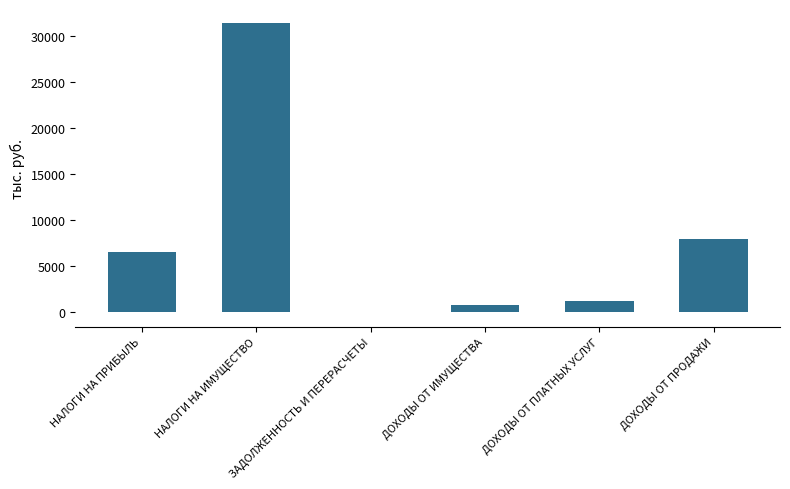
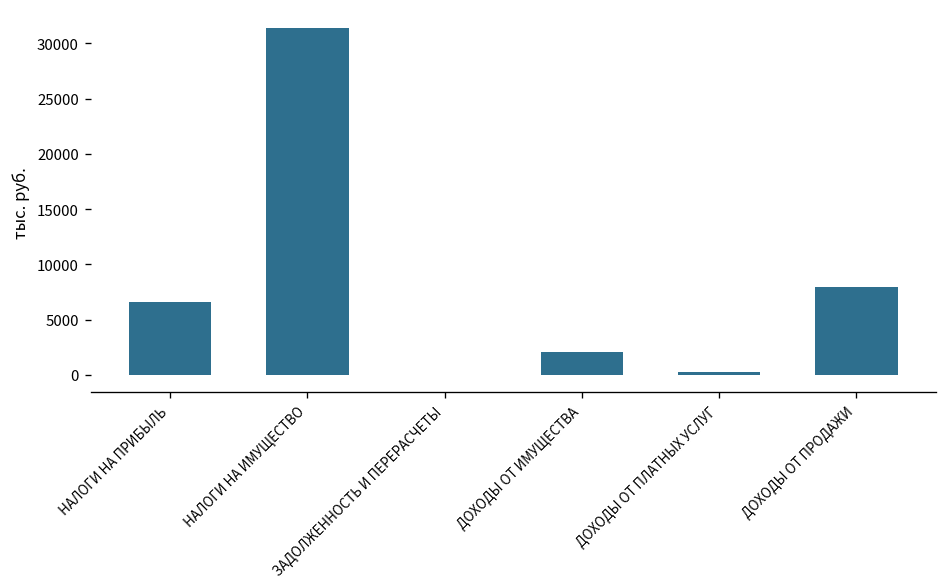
ДОХОДЫ ОТ ИМУЩЕСТВА: 1000 -> 2000
ДОХОДЫ ОТ ПЛАТНЫХ УСЛУГ: 1000 -> 0
